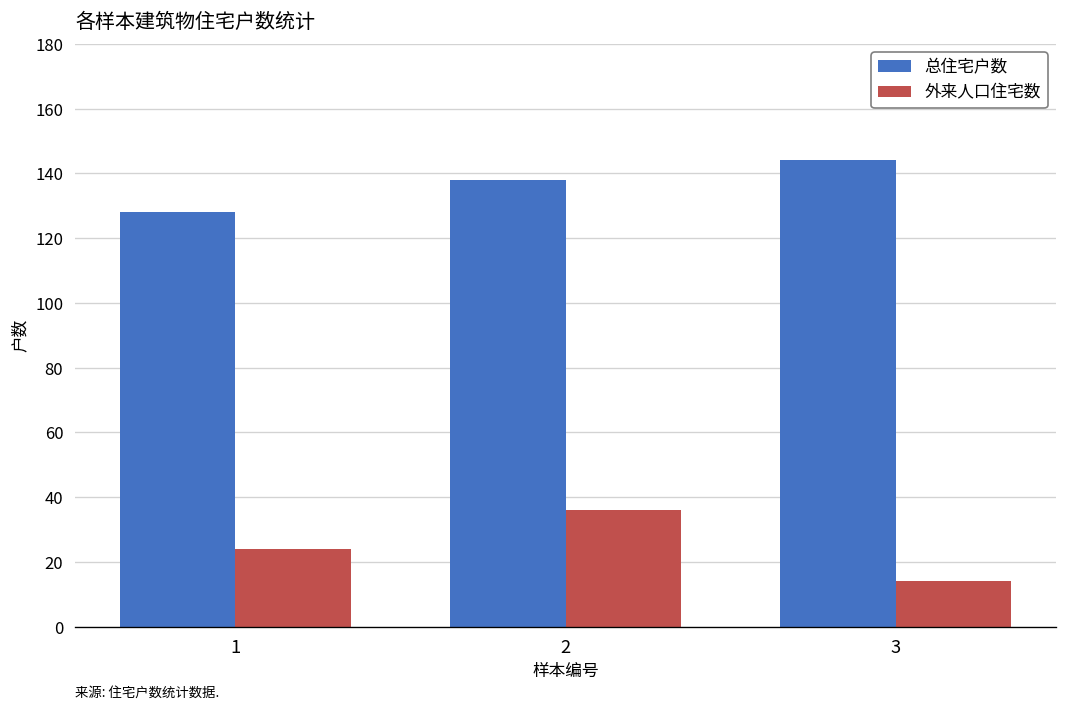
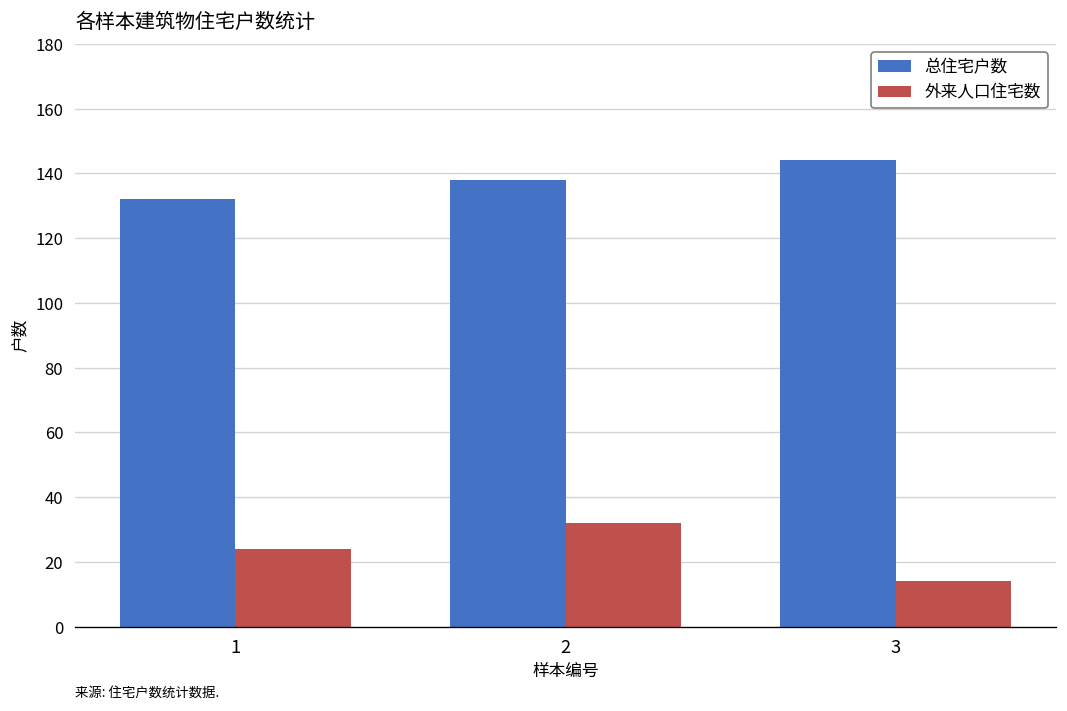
总住宅户数, 1: 128 -> 132
外来人口住宅数, 2: 36 -> 32
